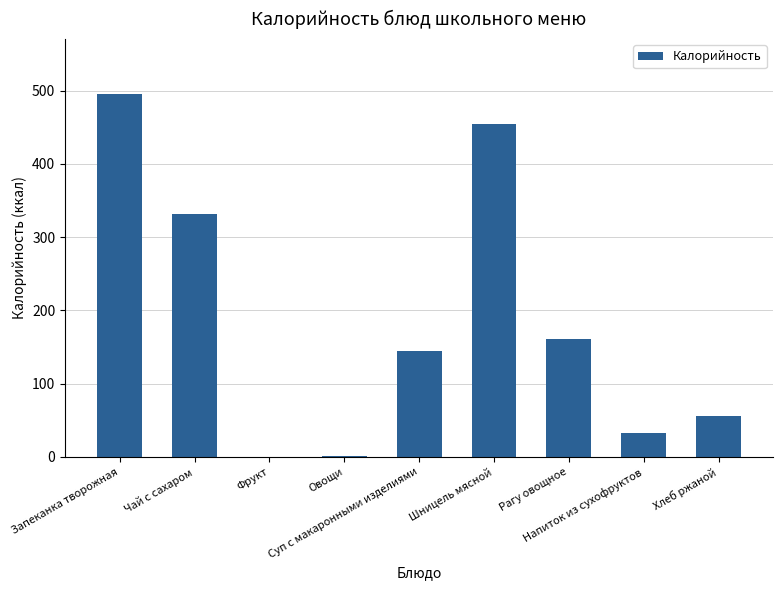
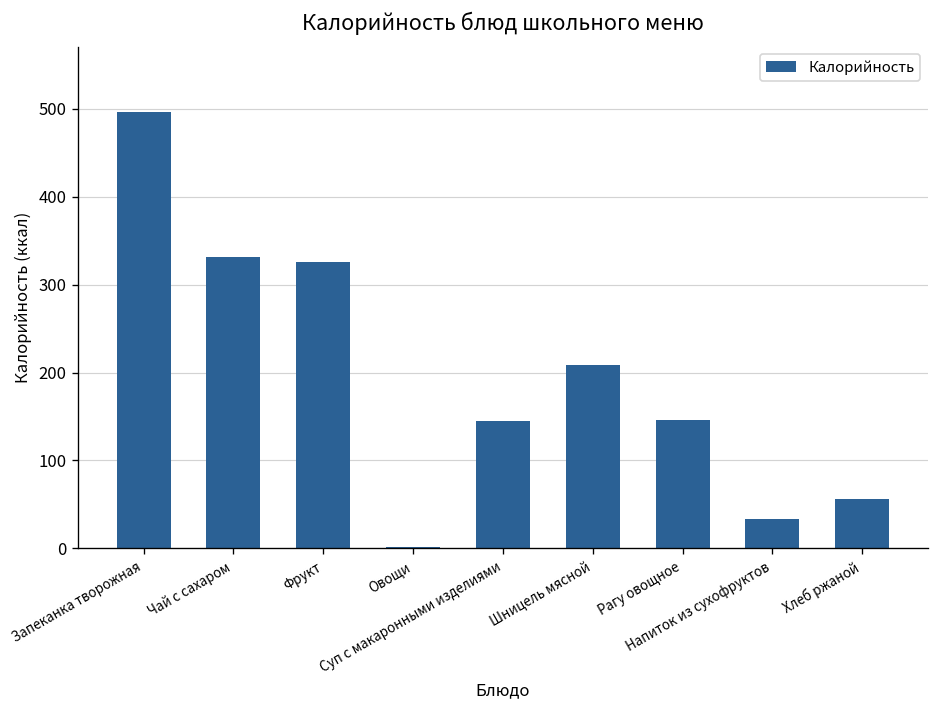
Фрукт: 0 -> 330
Шницель мясной: 460 -> 210
Рагу овощное: 160 -> 150
